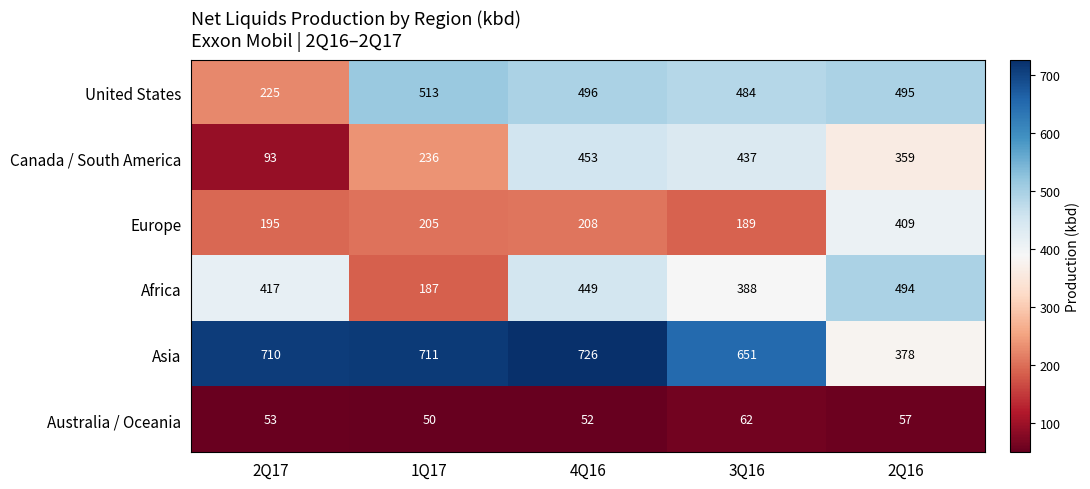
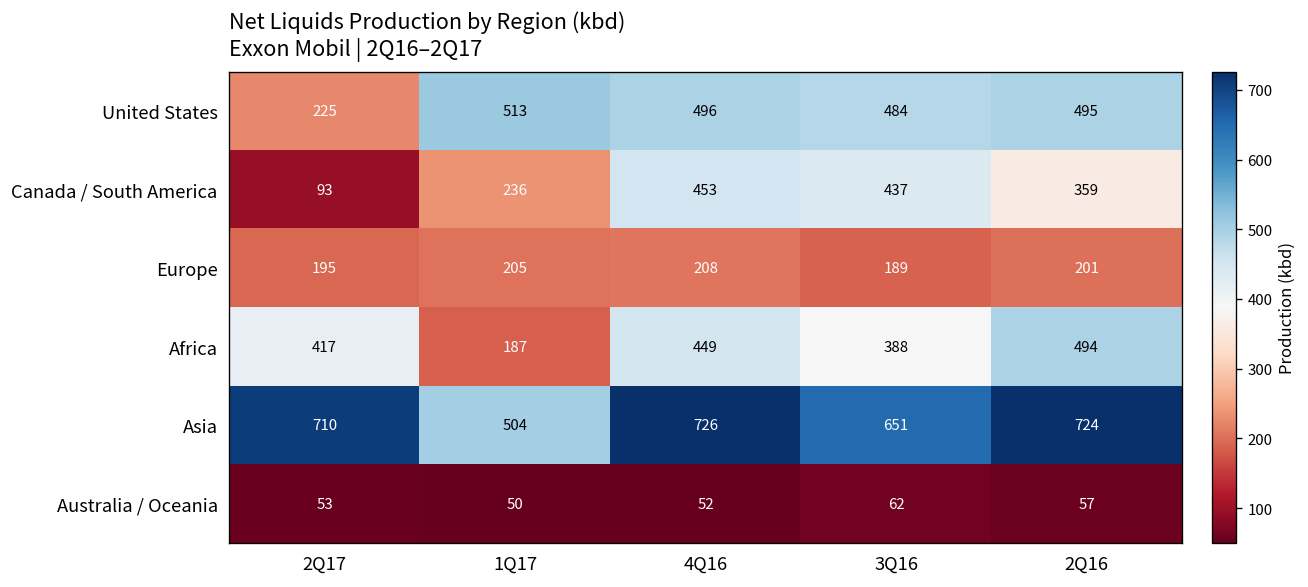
Europe, 2Q16: 409 -> 201
Asia, 1Q17: 711 -> 504
Asia, 2Q16: 378 -> 724
